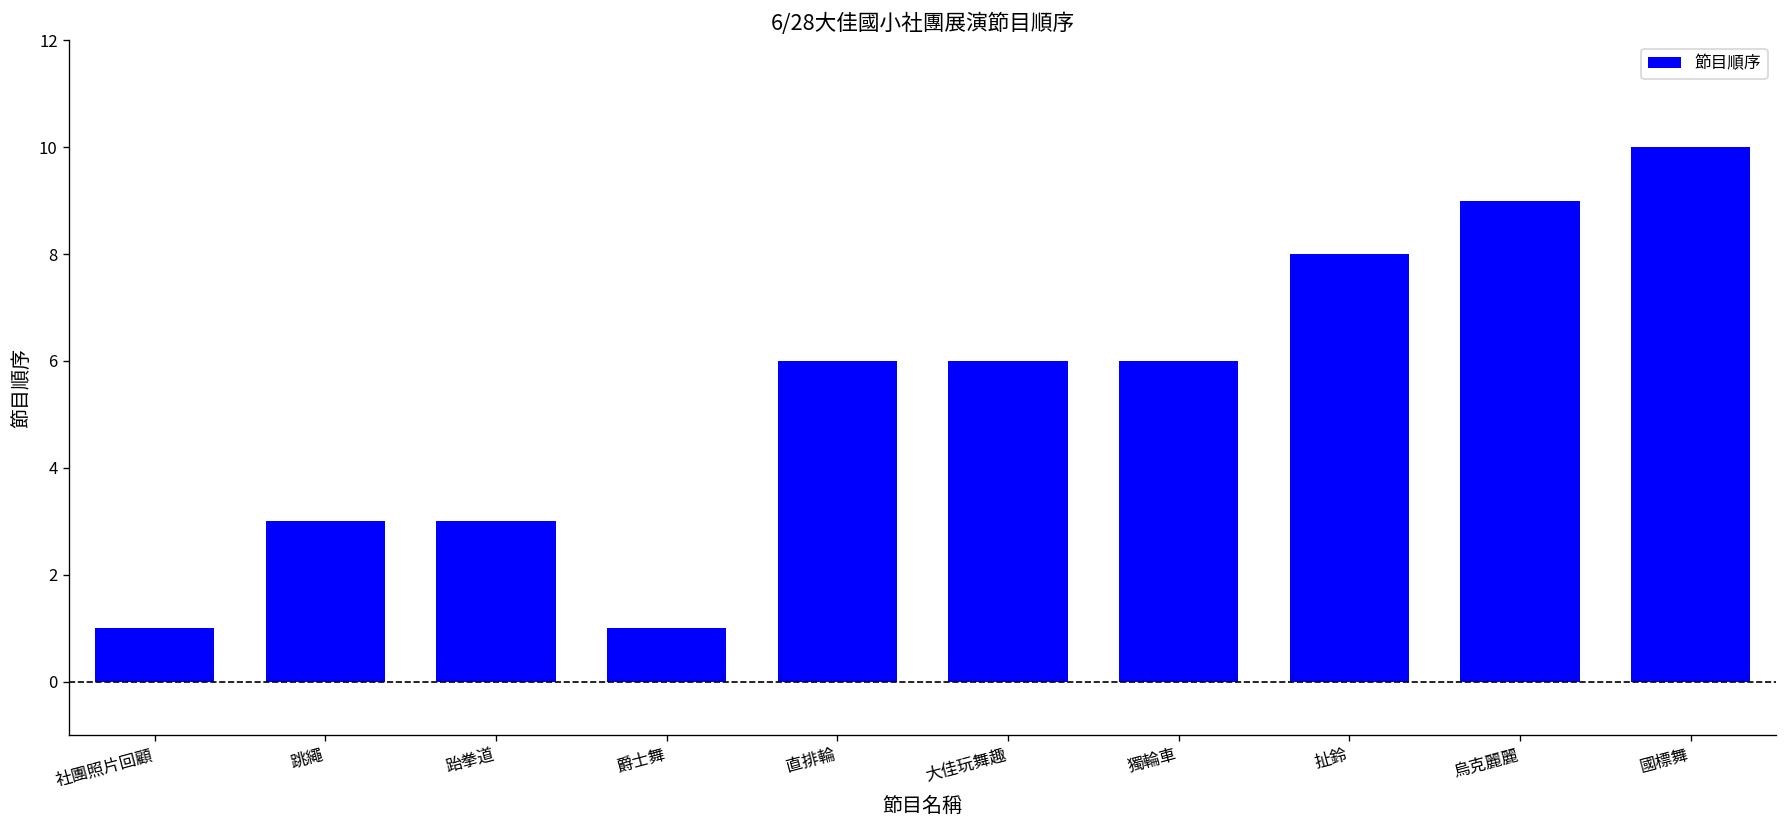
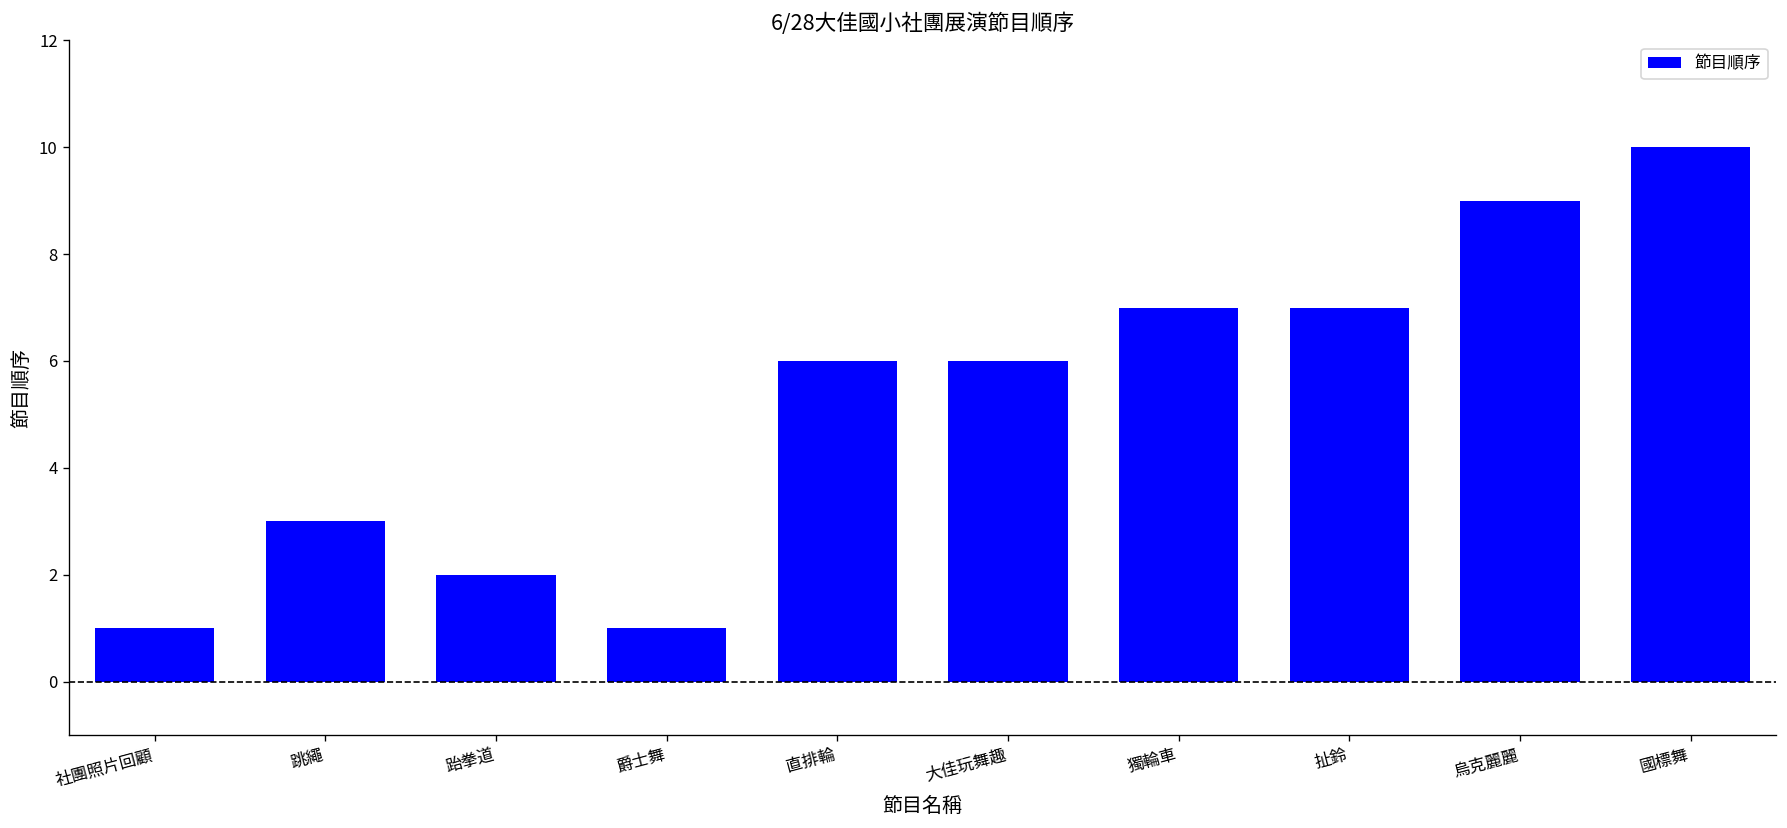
跆拳道: 3 -> 2
獨輪車: 6 -> 7
扯鈴: 8 -> 7
